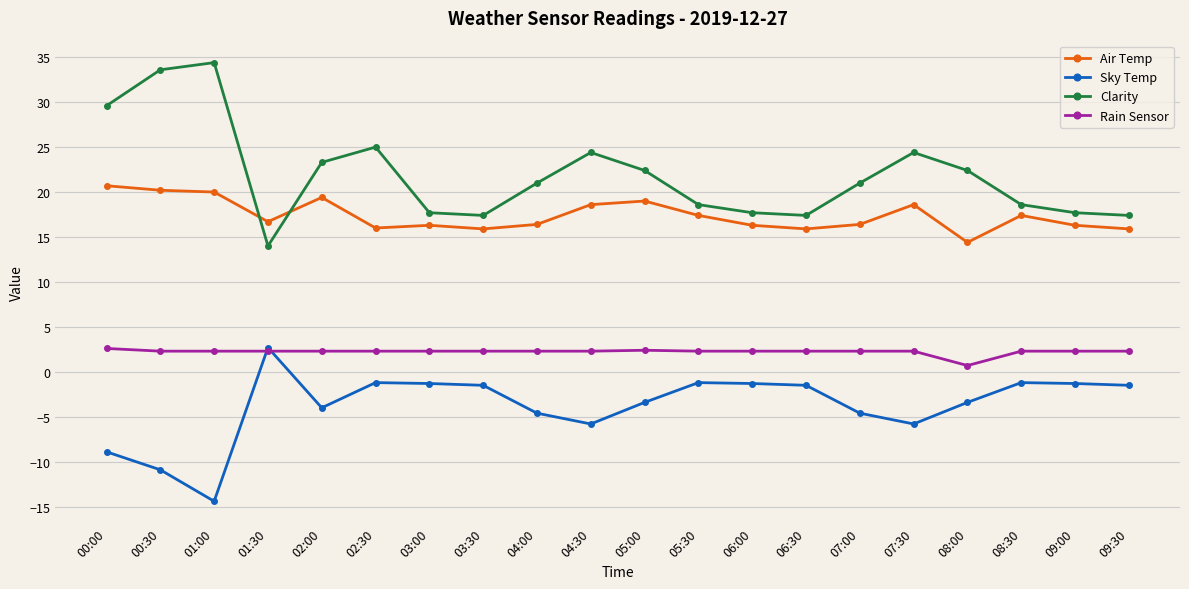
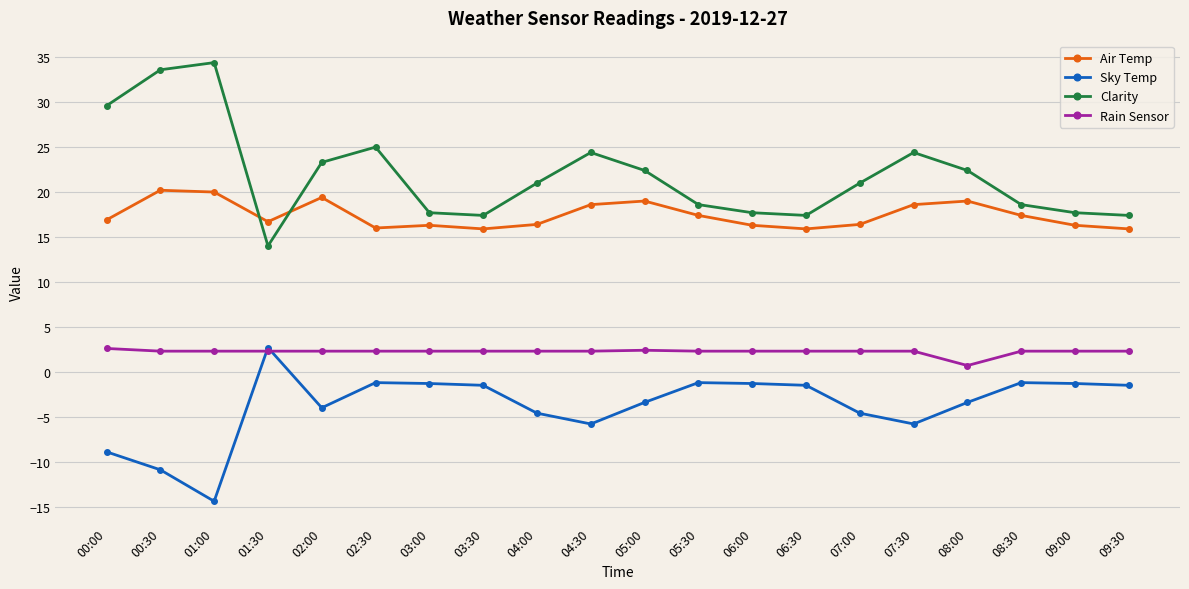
Air Temp, 00:00: 21 -> 17
Air Temp, 08:00: 14 -> 19
